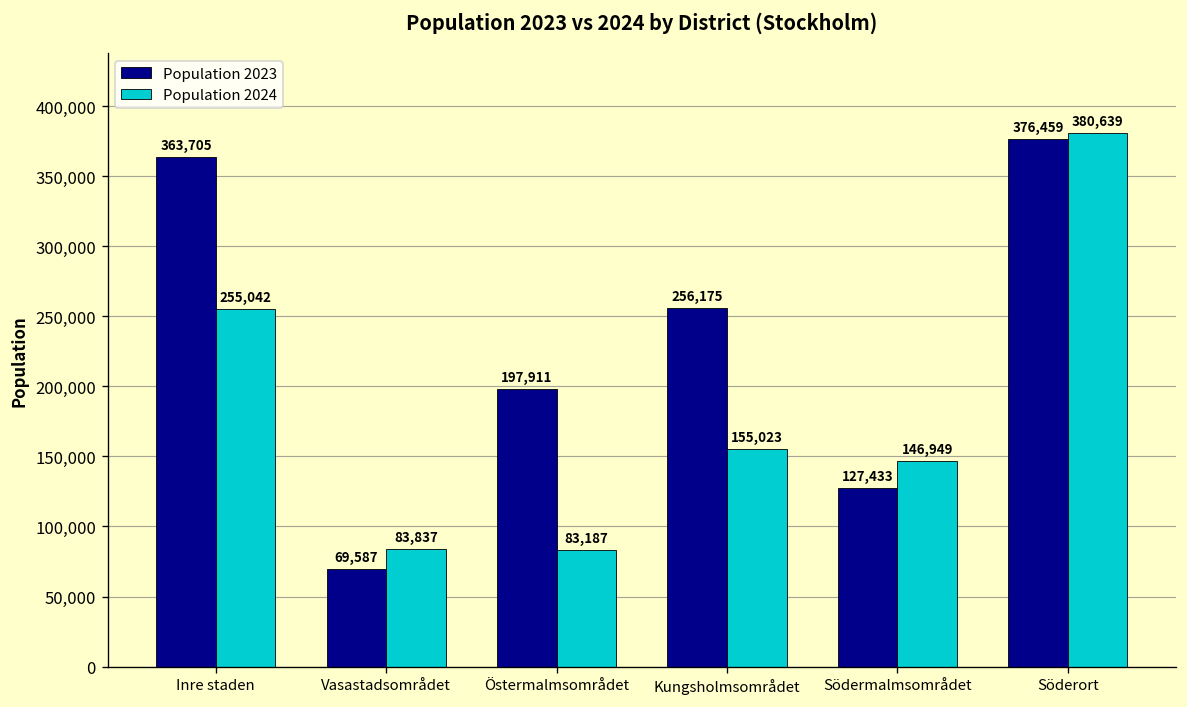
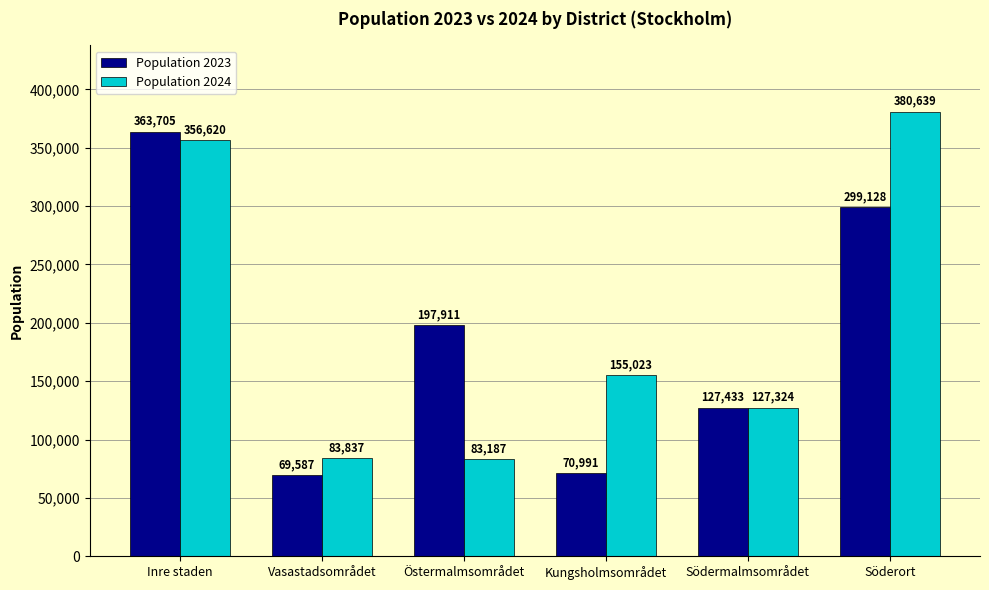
Population 2024, Inre staden: 255,042 -> 356,620
Population 2023, Kungsholmsområdet: 256,175 -> 70,991
Population 2024, Södermalmsområdet: 146,949 -> 127,324
Population 2023, Söderort: 376,459 -> 299,128
